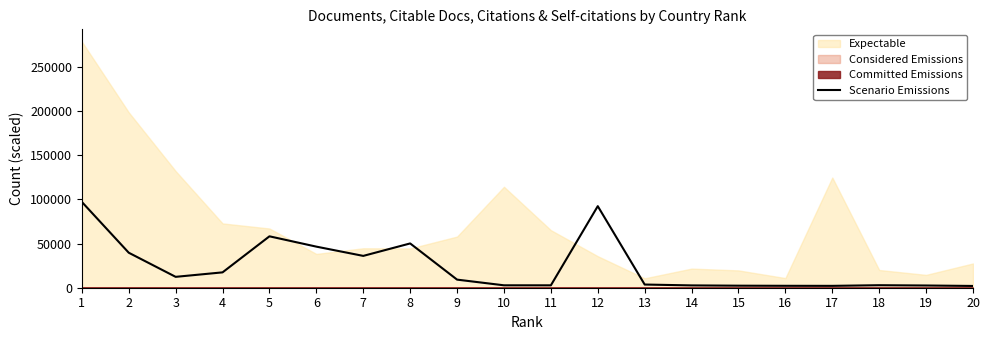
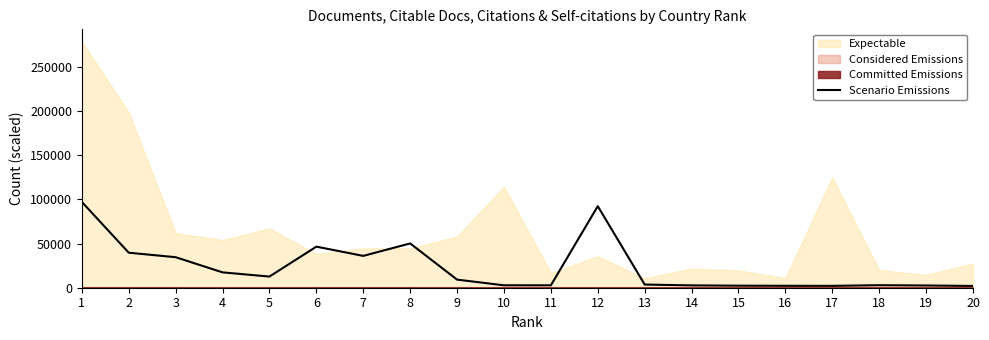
Scenario Emissions, 3: 10000 -> 30000
Expectable, 3: 130000 -> 60000
Expectable, 4: 70000 -> 50000
Scenario Emissions, 5: 60000 -> 10000
Expectable, 11: 70000 -> 20000
